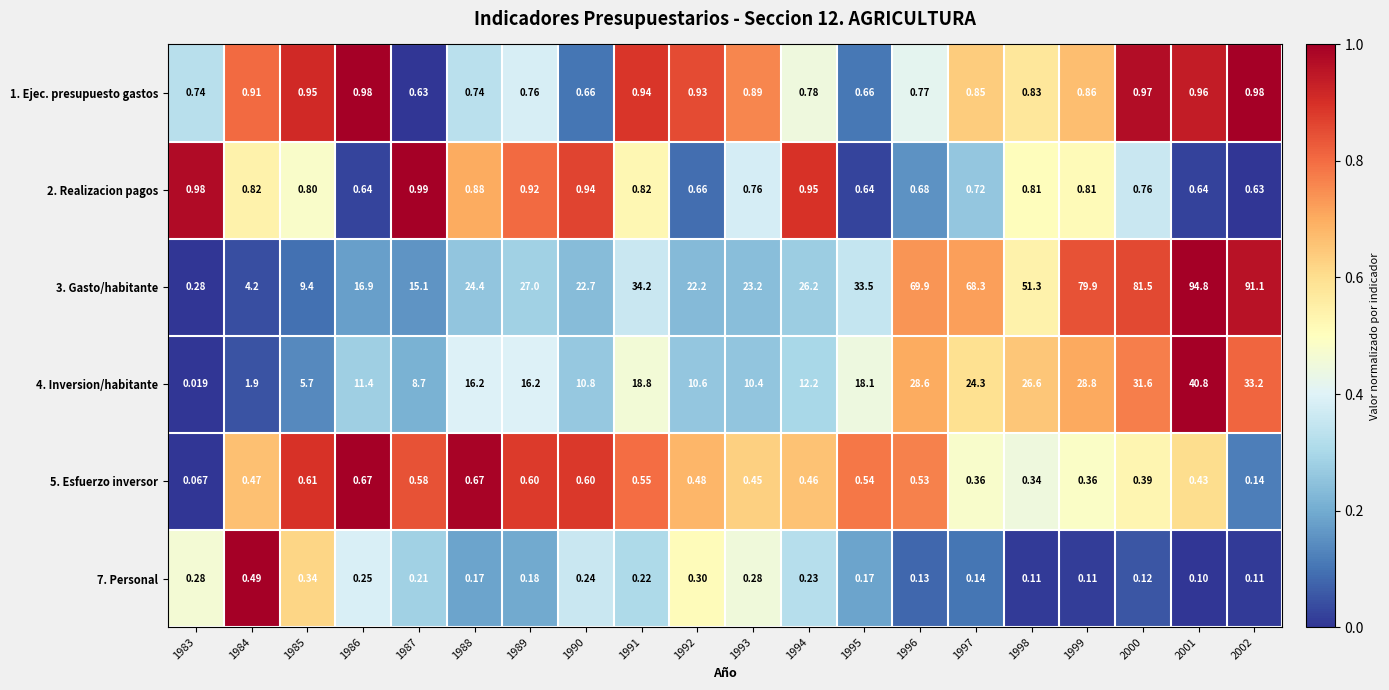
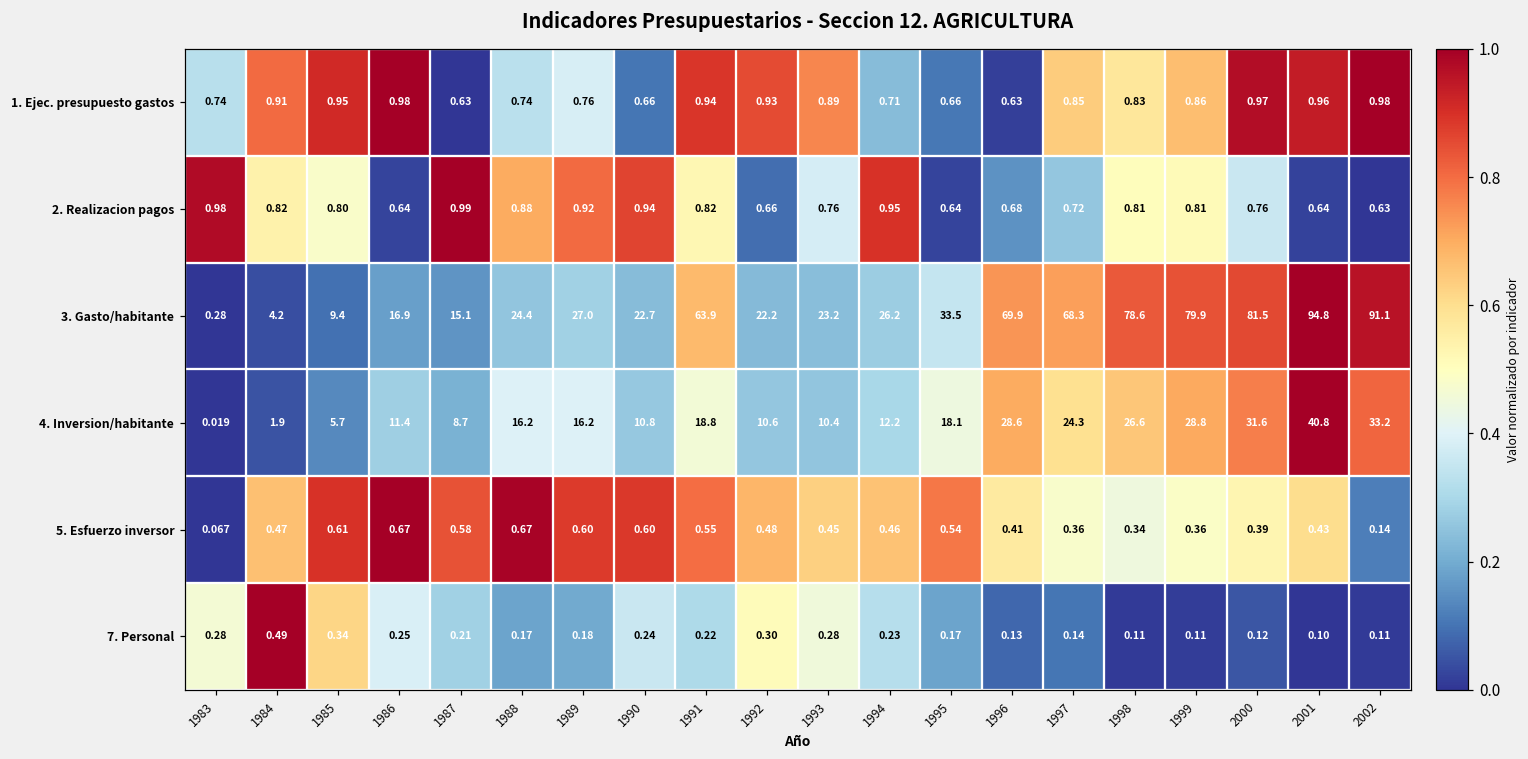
1. Ejec. presupuesto gastos, 1994: 0.78 -> 0.71
1. Ejec. presupuesto gastos, 1996: 0.77 -> 0.63
3. Gasto/habitante, 1991: 34.2 -> 63.9
3. Gasto/habitante, 1998: 51.3 -> 78.6
5. Esfuerzo inversor, 1996: 0.53 -> 0.41
